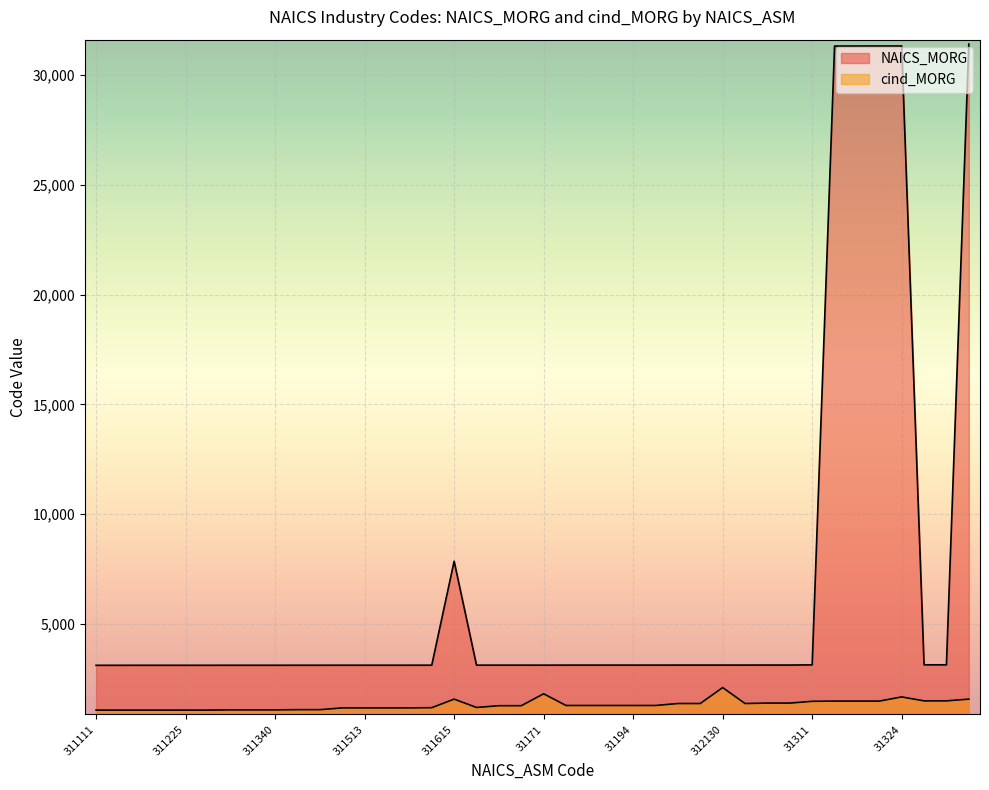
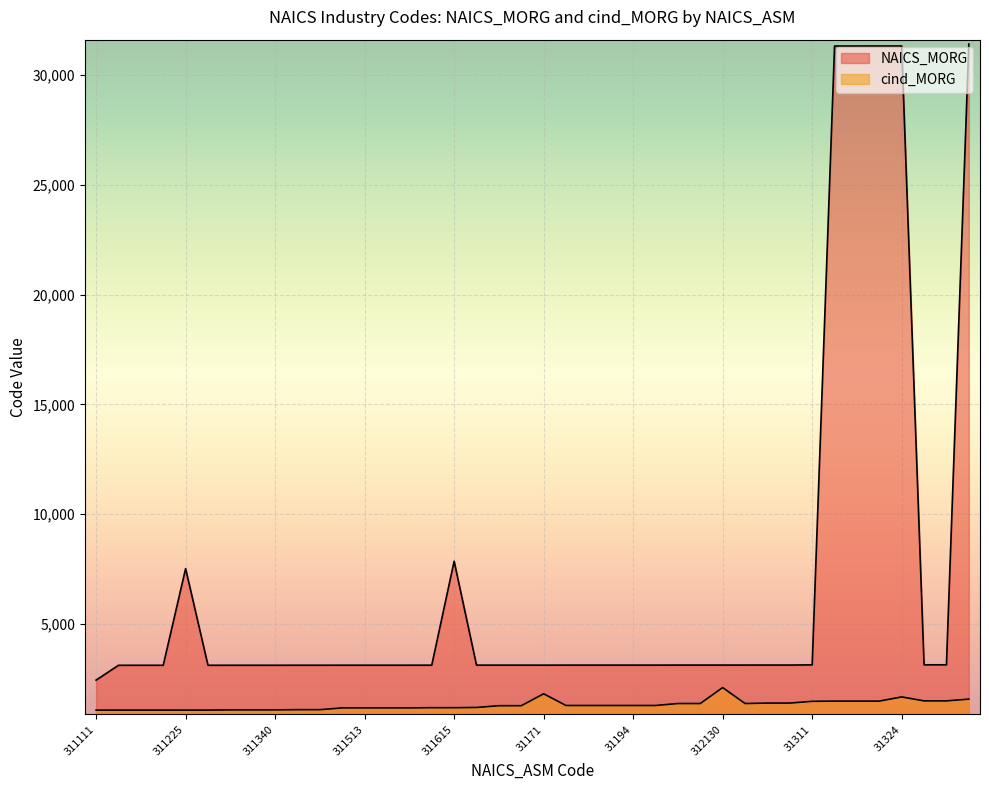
NAICS_MORG, 311111: 3,100 -> 2,400
NAICS_MORG, 311225: 3,100 -> 7,500
cind_MORG, 311615: 1,600 -> 1,200
